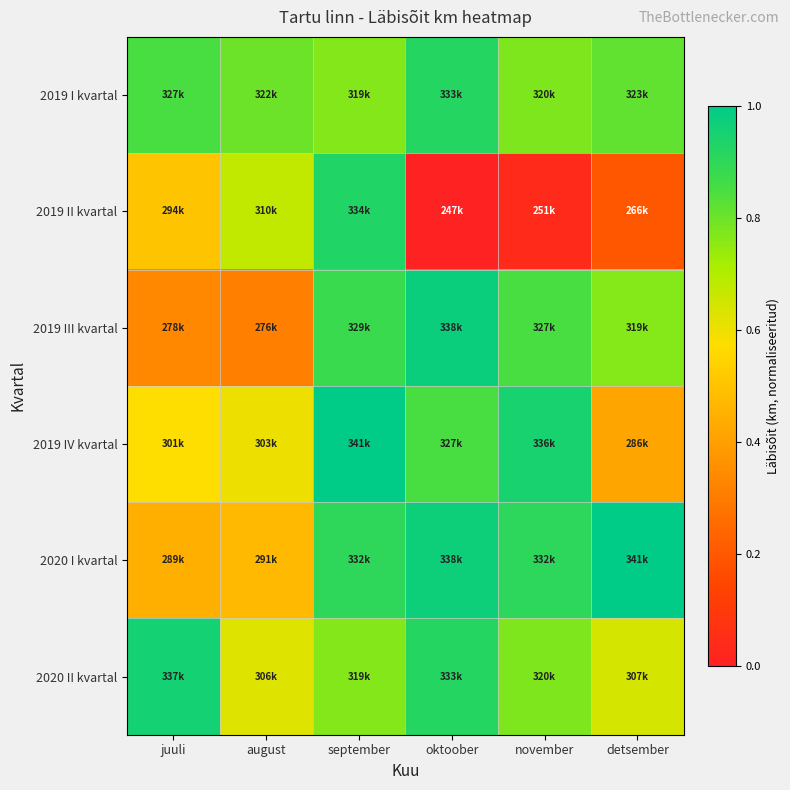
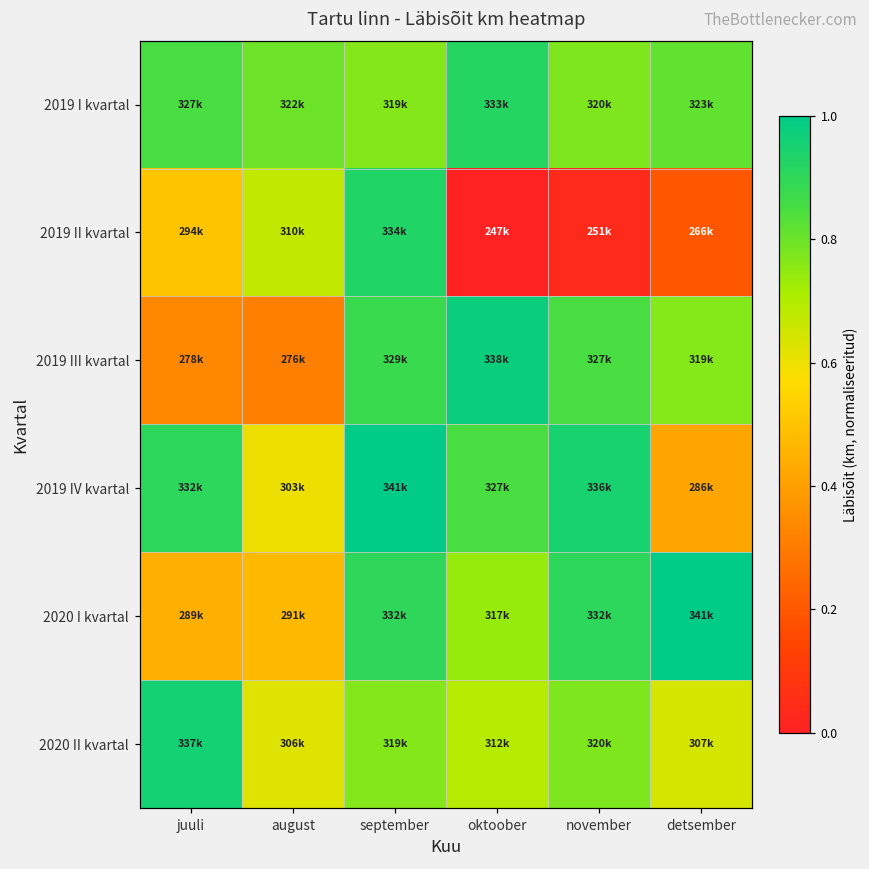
2019 IV kvartal, juuli: 301k -> 332k
2020 I kvartal, oktoober: 338k -> 317k
2020 II kvartal, oktoober: 333k -> 312k
